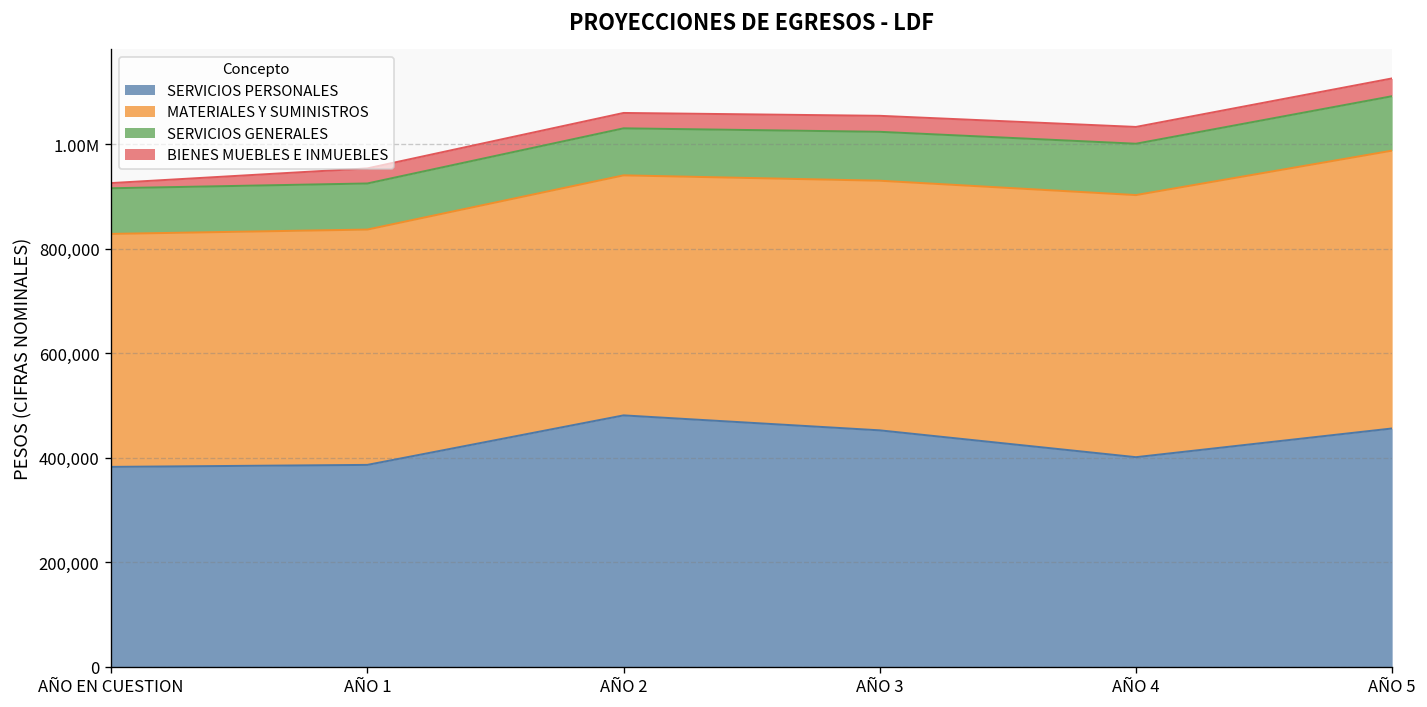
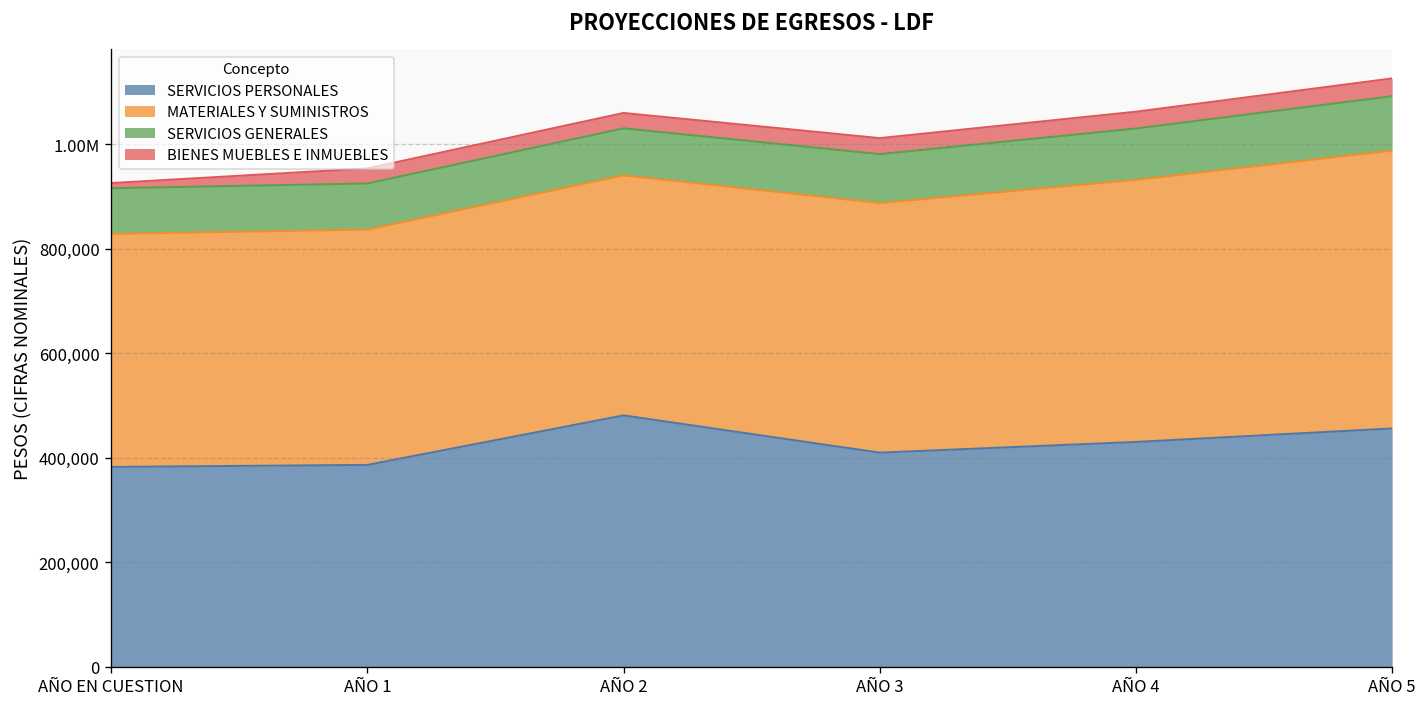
SERVICIOS PERSONALES, AÑO 3: 450,000 -> 410,000
SERVICIOS PERSONALES, AÑO 4: 400,000 -> 430,000
